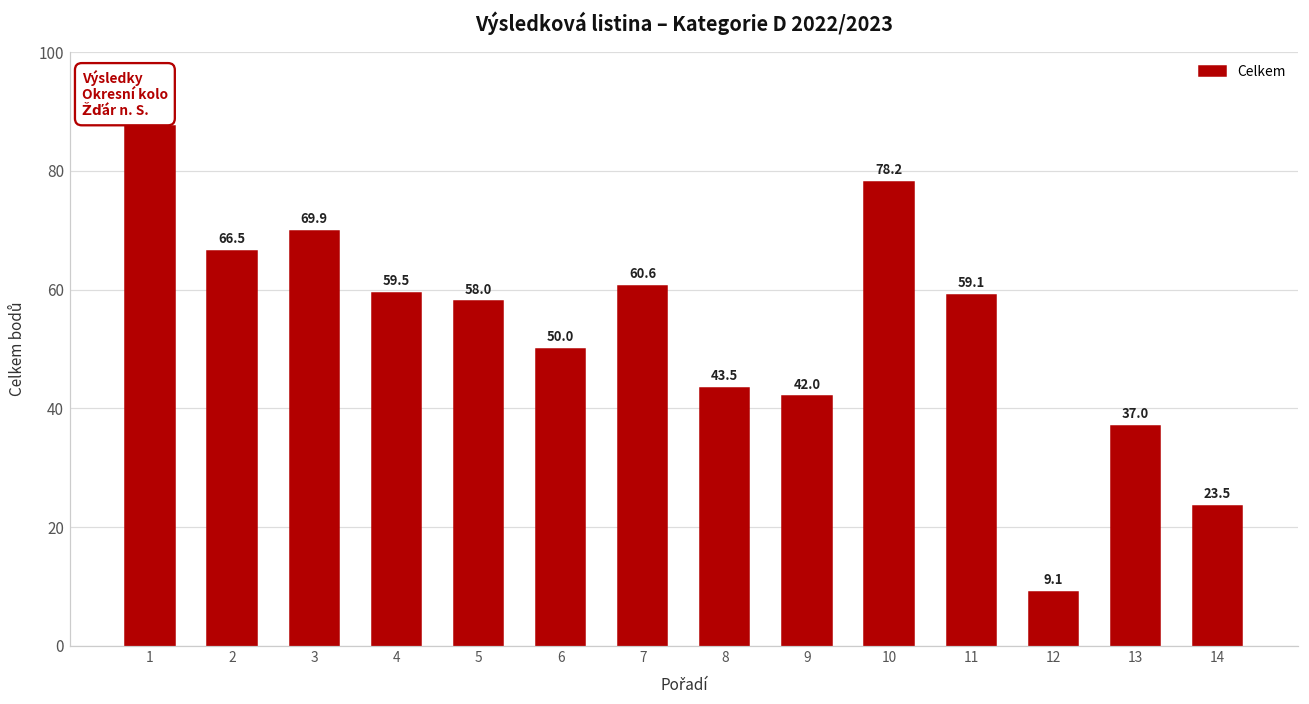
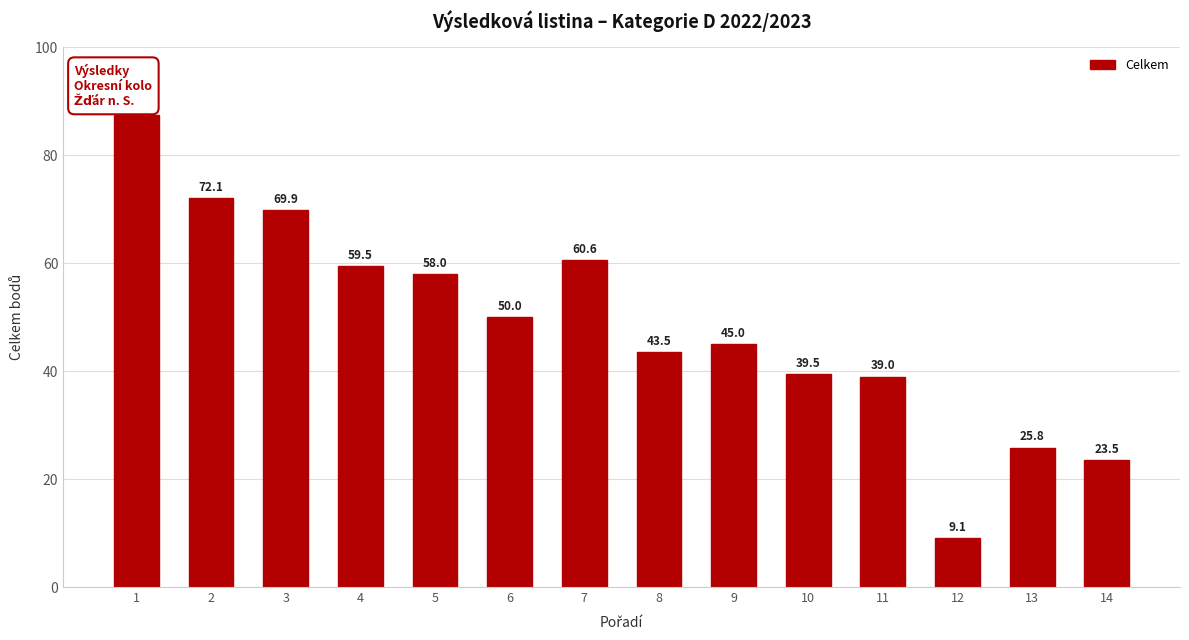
2: 66.5 -> 72.1
9: 42.0 -> 45.0
10: 78.2 -> 39.5
11: 59.1 -> 39.0
13: 37.0 -> 25.8
